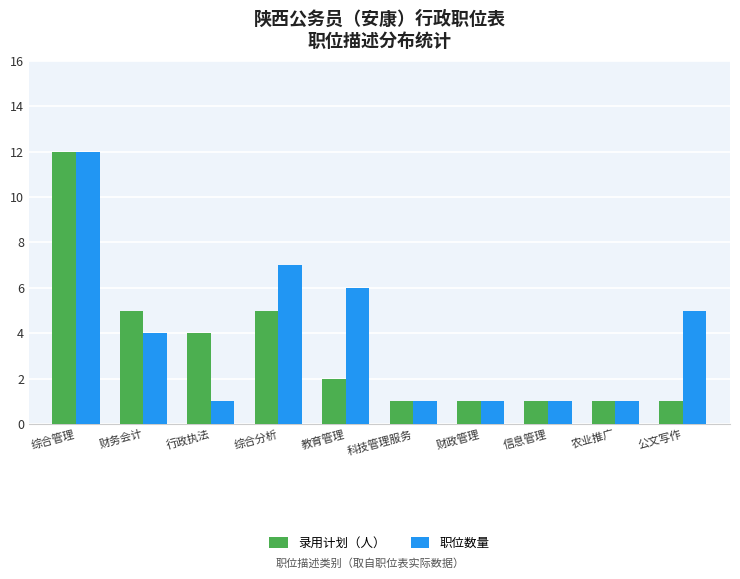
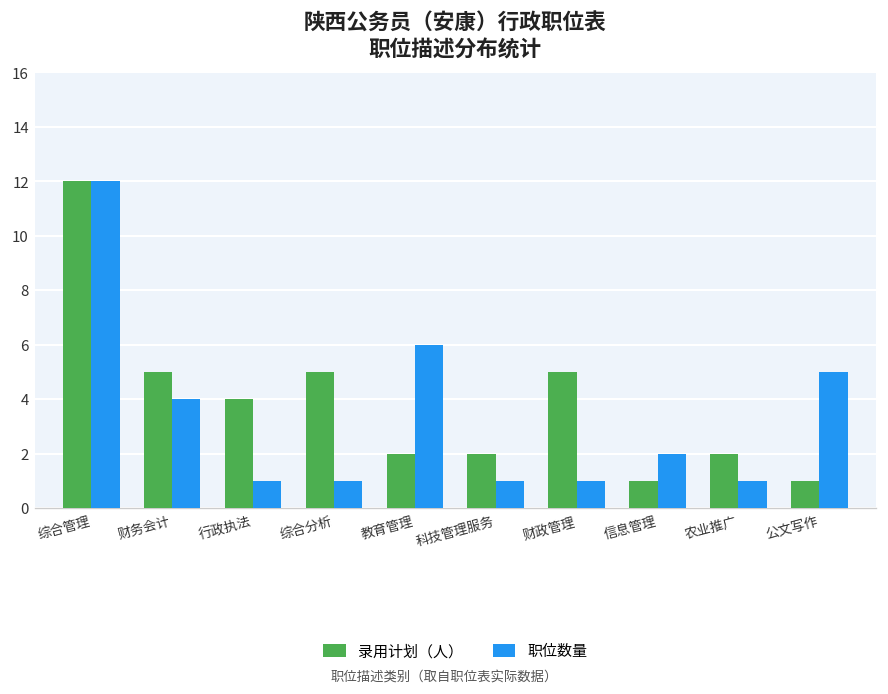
职位数量, 综合分析: 7 -> 1
录用计划（人）, 科技管理服务: 1 -> 2
录用计划（人）, 财政管理: 1 -> 5
职位数量, 信息管理: 1 -> 2
录用计划（人）, 农业推广: 1 -> 2
